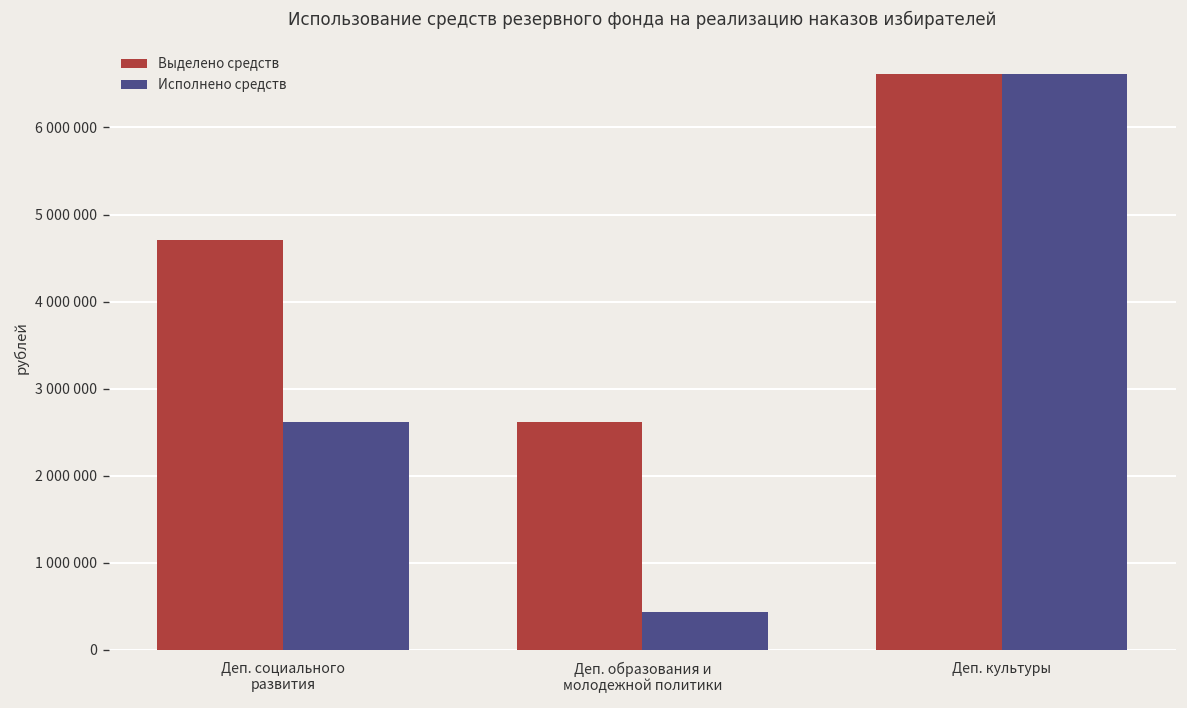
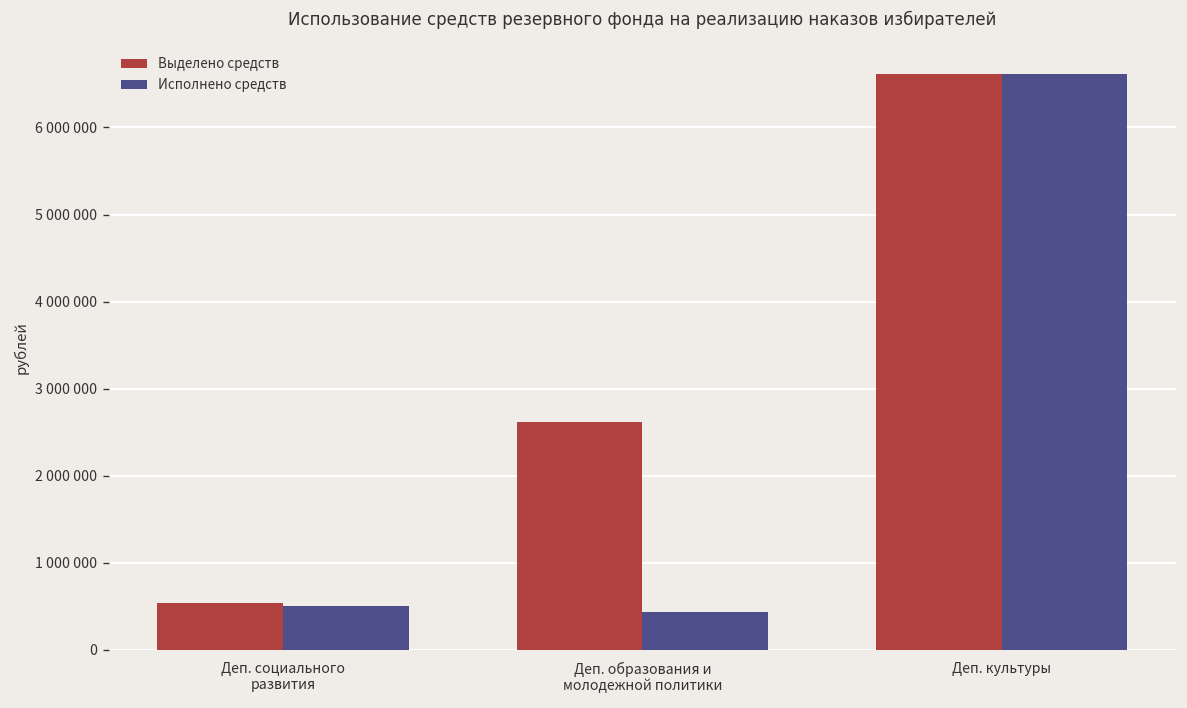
Выделено средств, Деп. социального развития: 4700000 -> 500000
Исполнено средств, Деп. социального развития: 2600000 -> 500000
